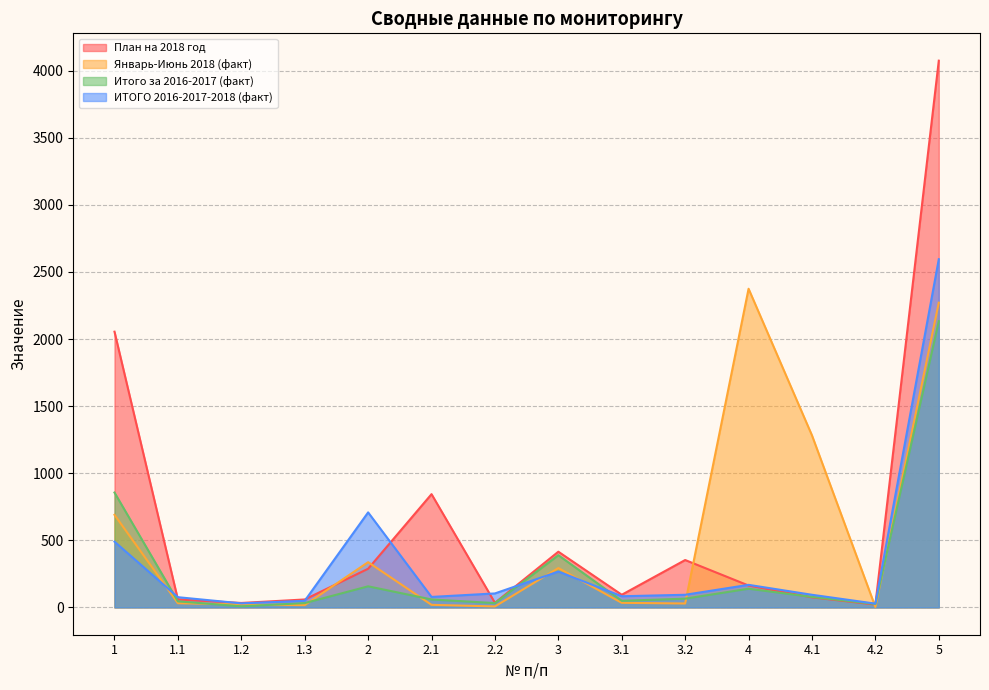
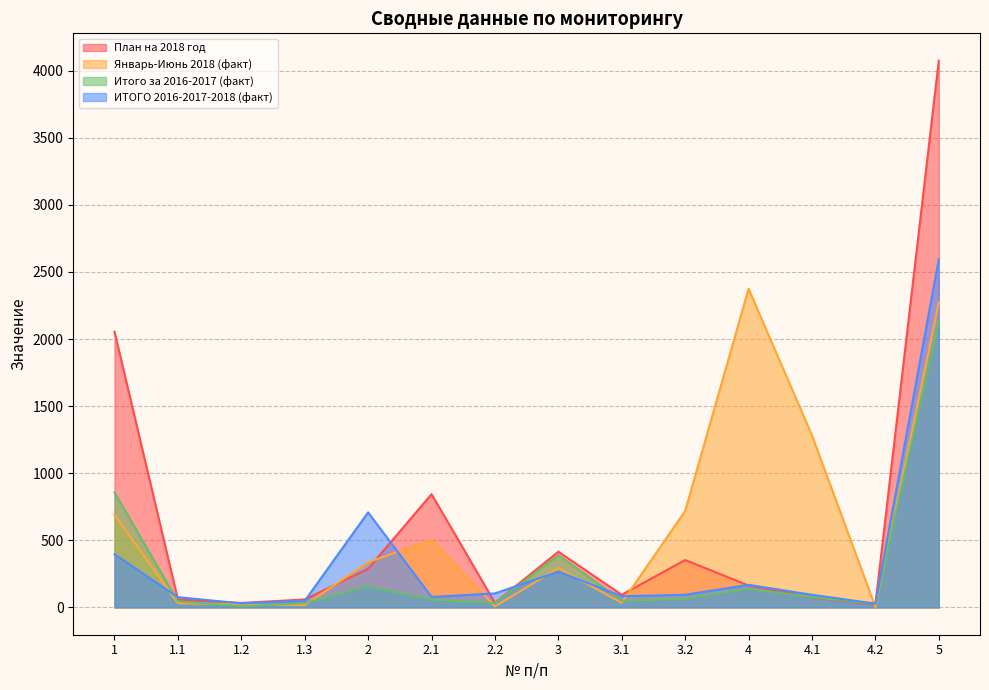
ИТОГО 2016-2017-2018 (факт), 1: 490 -> 400
Январь-Июнь 2018 (факт), 2.1: 20 -> 500
Январь-Июнь 2018 (факт), 3.2: 30 -> 720
